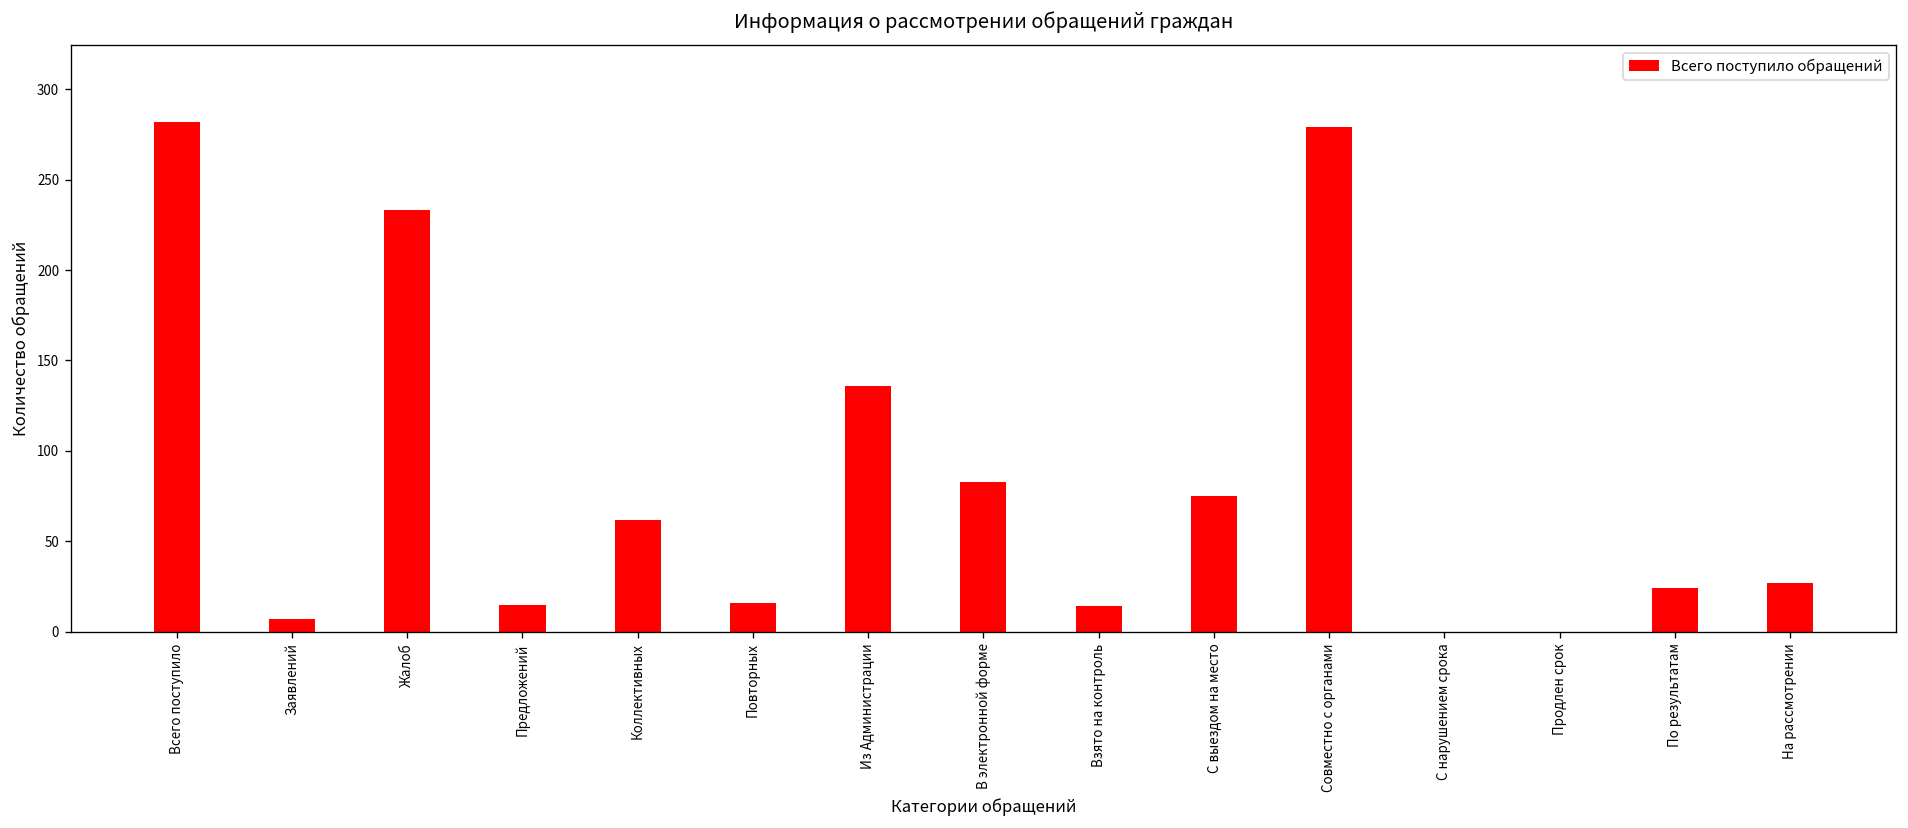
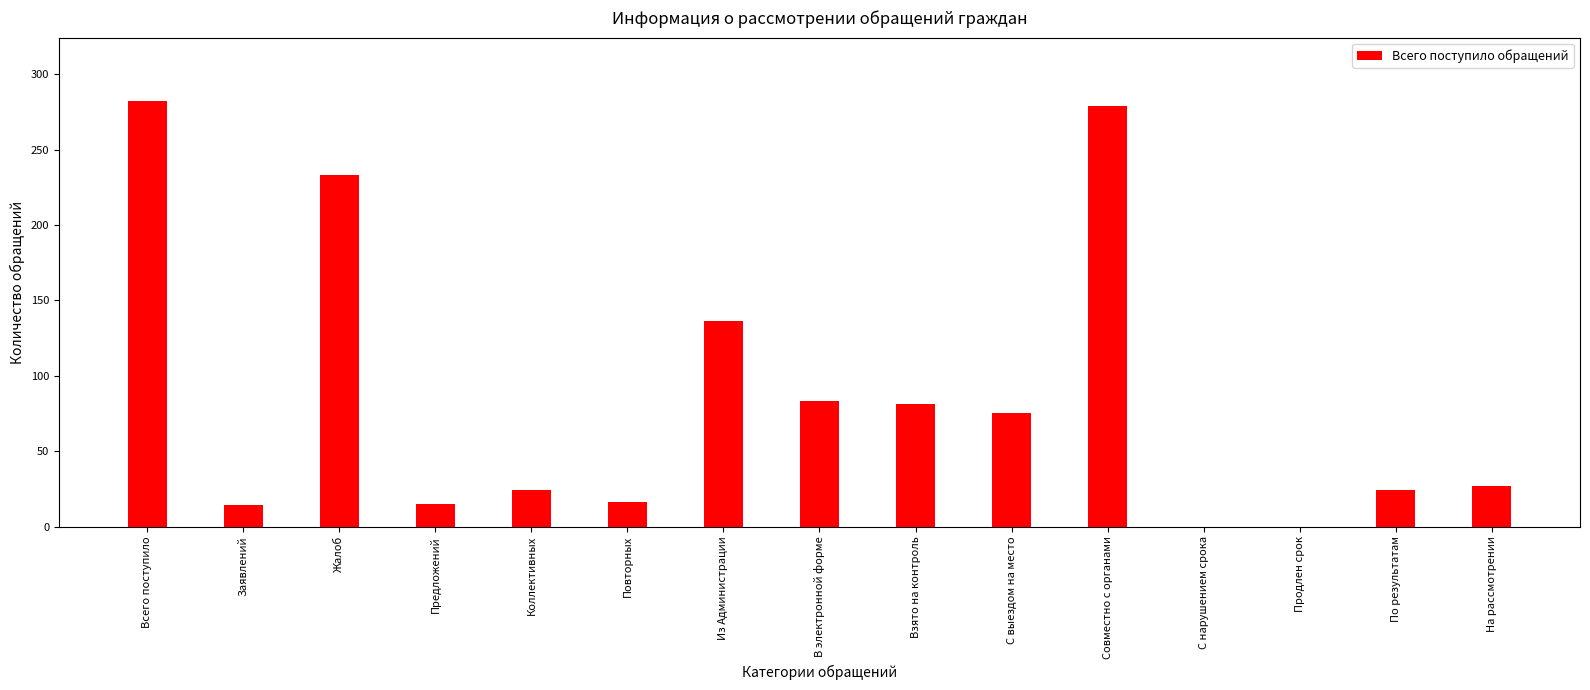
Заявлений: 7 -> 14
Коллективных: 62 -> 24
Взято на контроль: 14 -> 81
